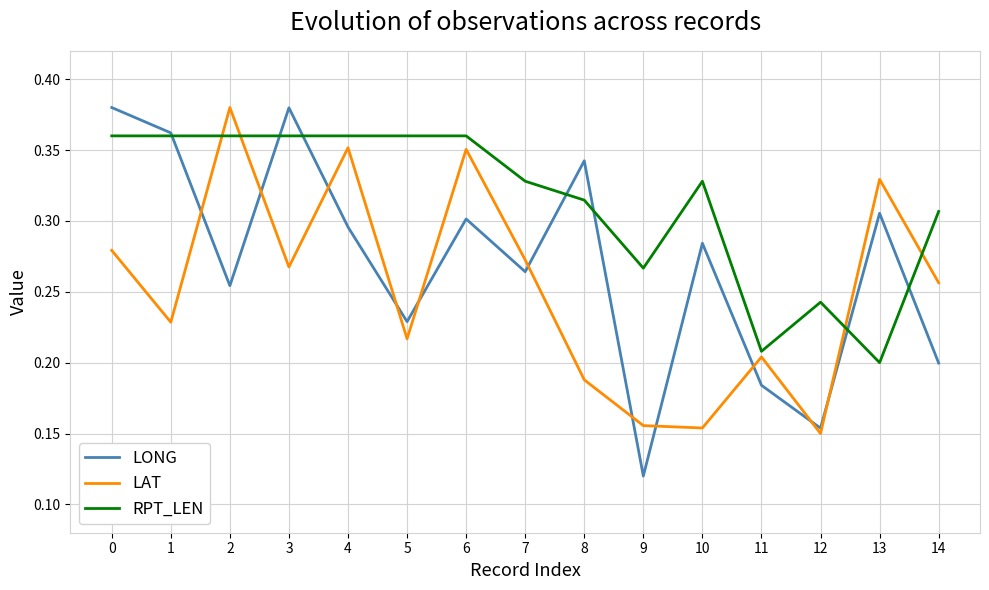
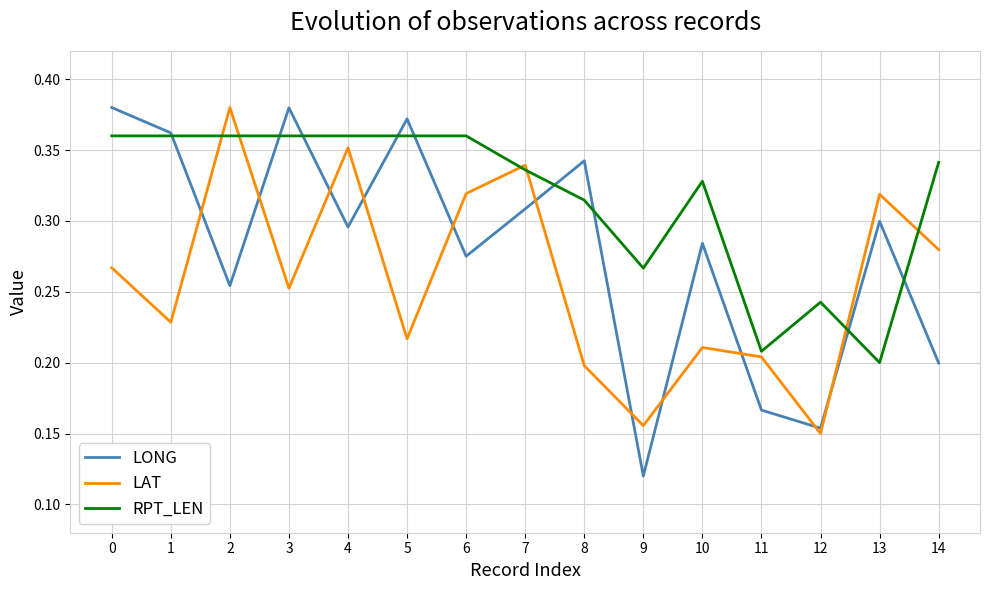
LAT, 0: 0.279 -> 0.267
LAT, 3: 0.268 -> 0.252
LONG, 5: 0.229 -> 0.372
LONG, 6: 0.301 -> 0.275
LAT, 6: 0.350 -> 0.319
LONG, 7: 0.264 -> 0.308
LAT, 7: 0.273 -> 0.339
RPT_LEN, 7: 0.328 -> 0.336
LAT, 8: 0.188 -> 0.198
LAT, 10: 0.154 -> 0.211
LONG, 11: 0.184 -> 0.167
LONG, 13: 0.305 -> 0.300
LAT, 13: 0.329 -> 0.319
LAT, 14: 0.256 -> 0.280
RPT_LEN, 14: 0.307 -> 0.341
